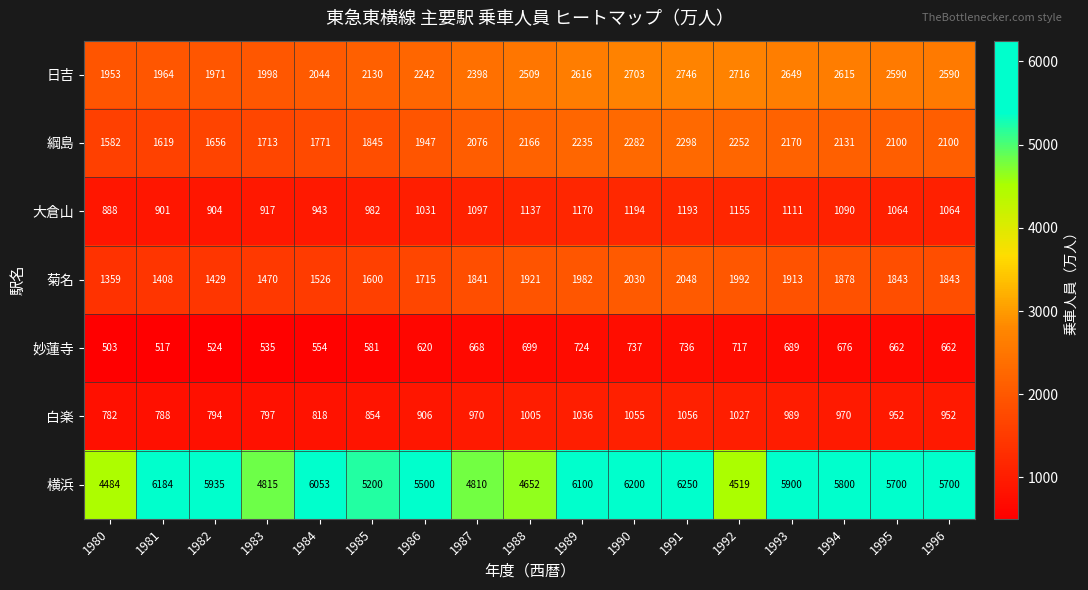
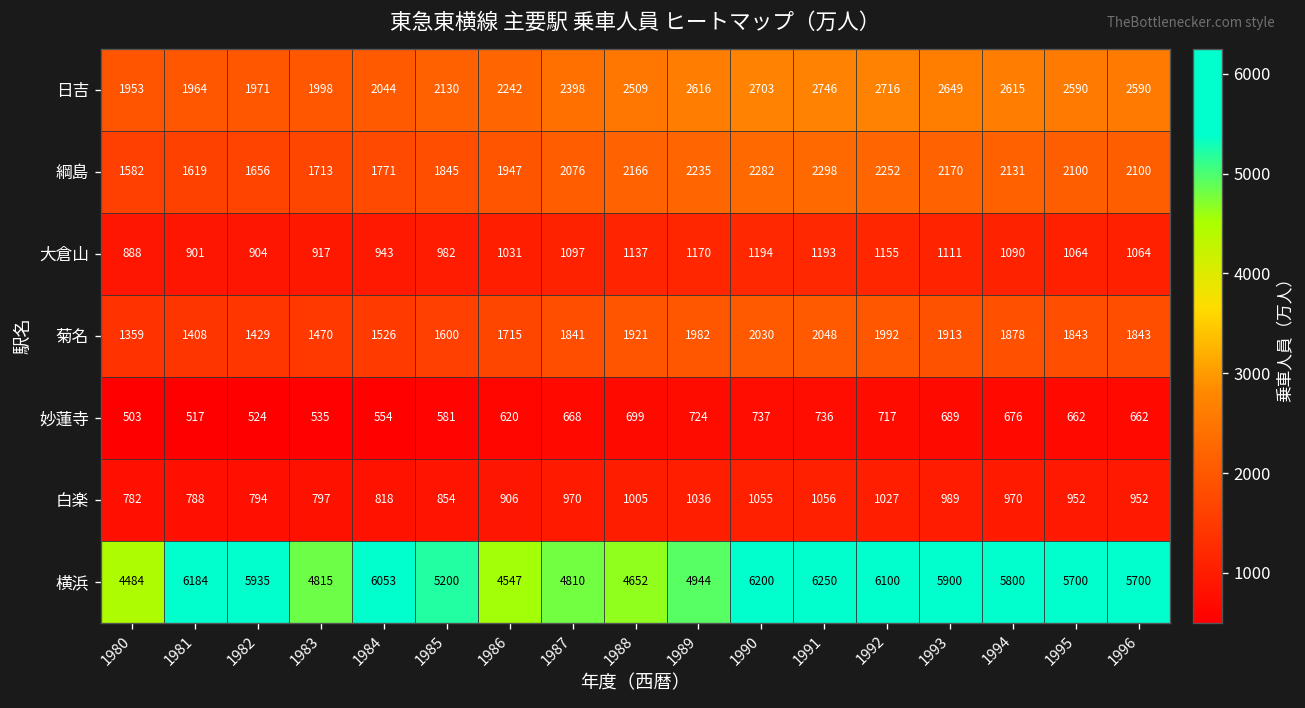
横浜, 1986: 5500 -> 4547
横浜, 1989: 6100 -> 4944
横浜, 1992: 4519 -> 6100
